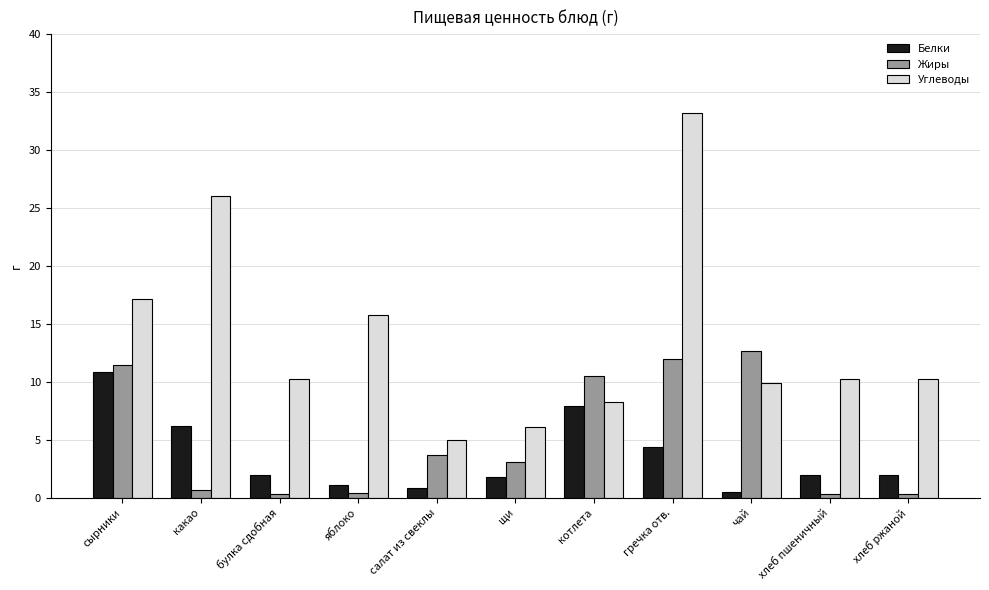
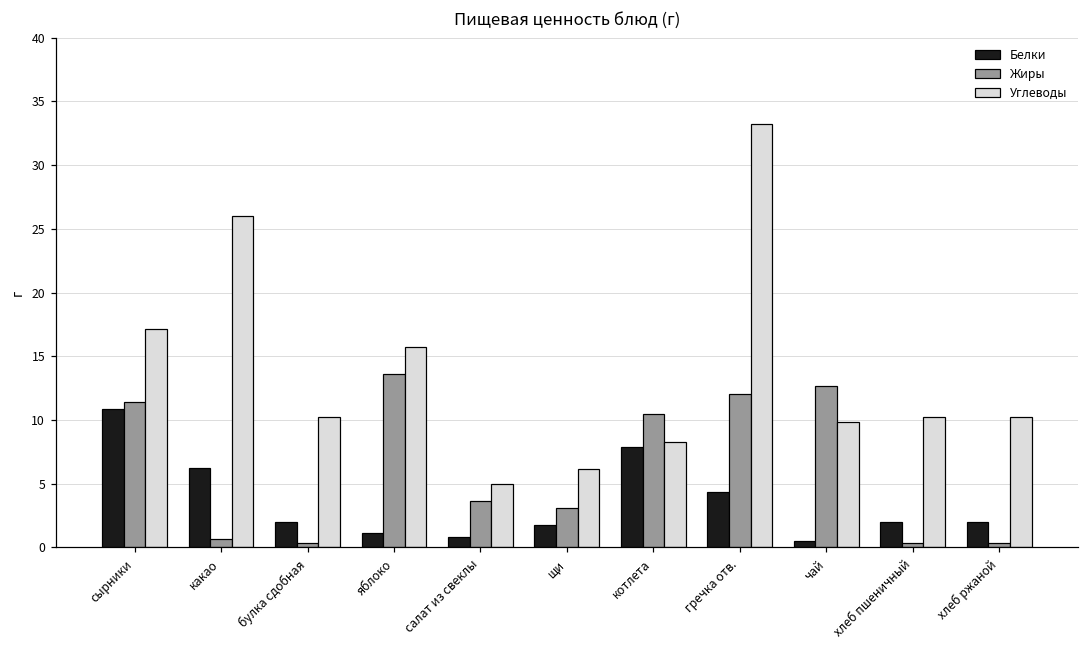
Жиры, яблоко: 0.4 -> 13.6
